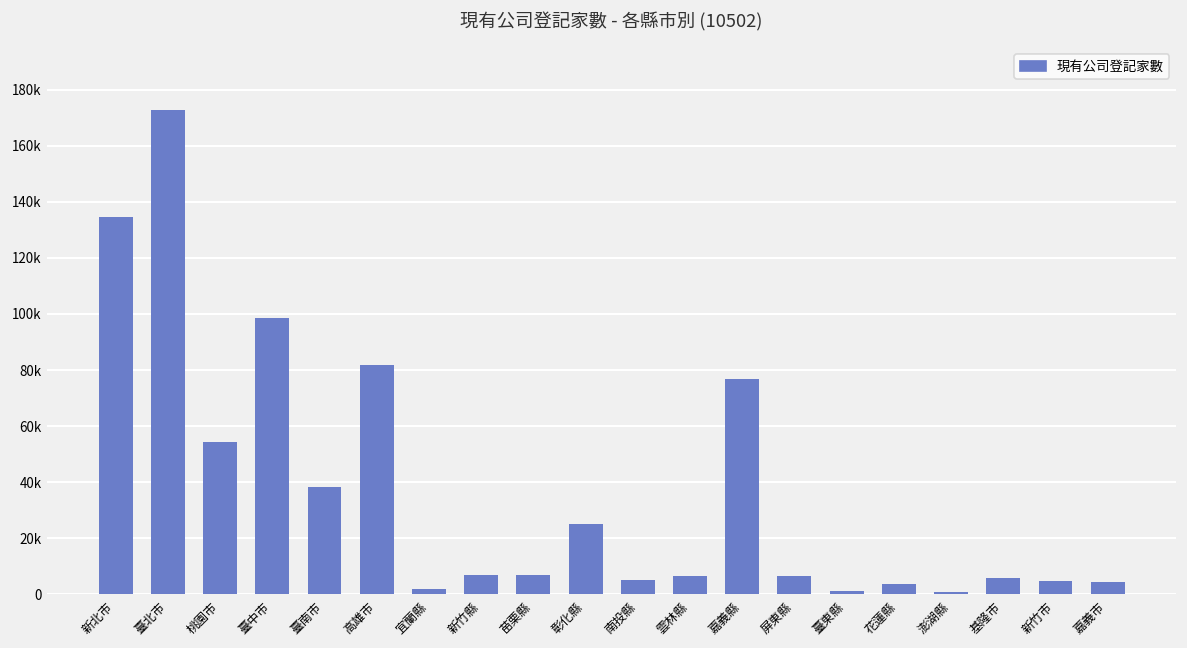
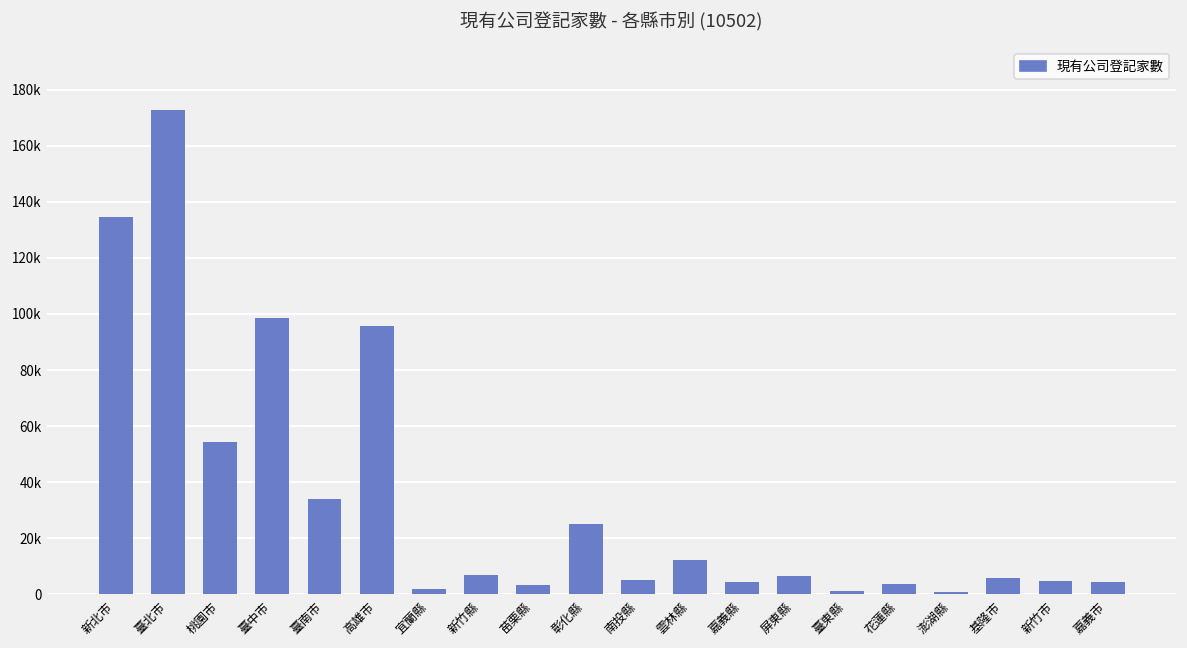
臺南市: 38000 -> 34000
高雄市: 82000 -> 96000
苗栗縣: 7000 -> 3000
雲林縣: 6000 -> 12000
嘉義縣: 77000 -> 4000
